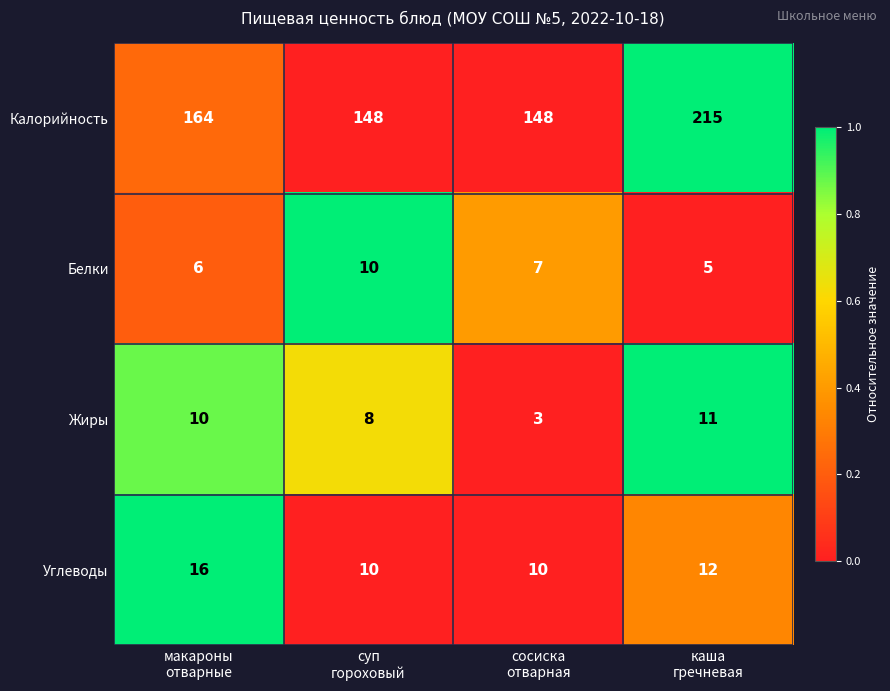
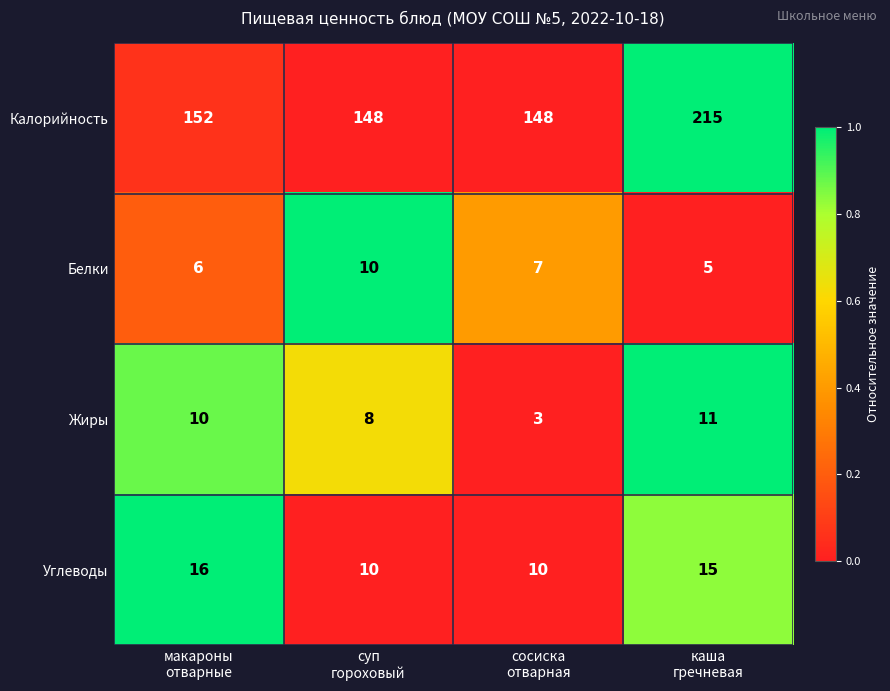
Калорийность, макароны отварные: 164 -> 152
Углеводы, каша гречневая: 12 -> 15
